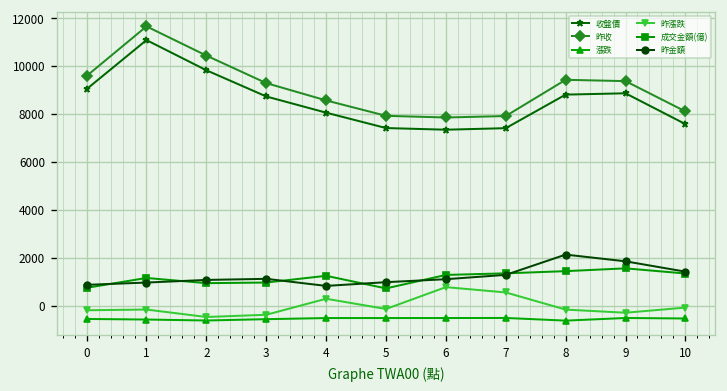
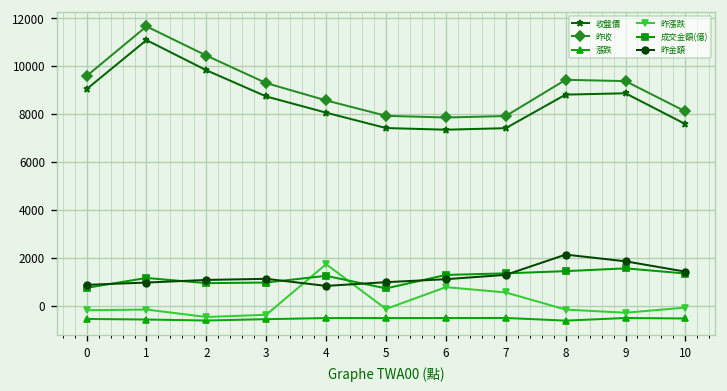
昨漲跌, 4: 300 -> 1700
